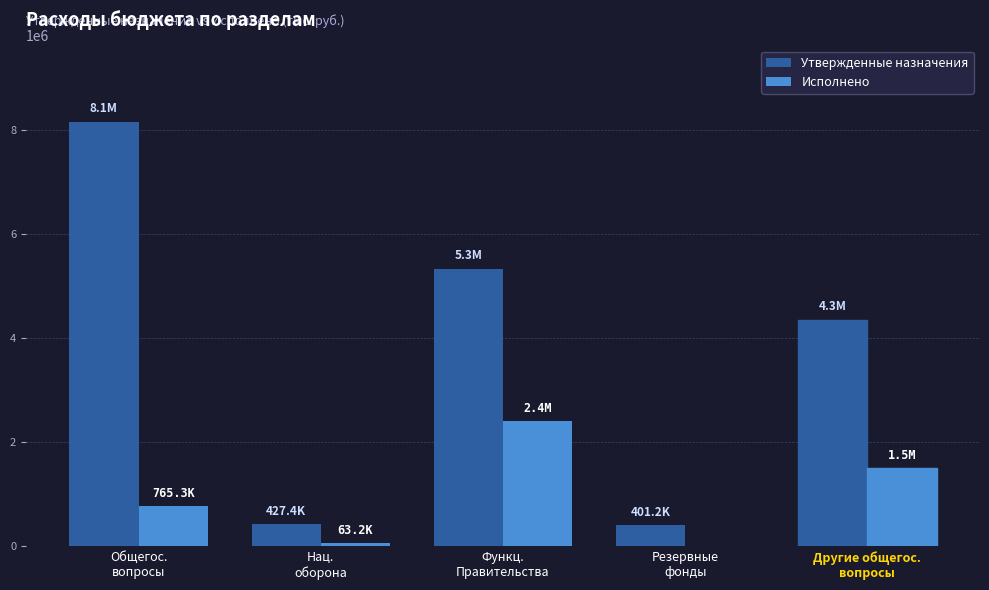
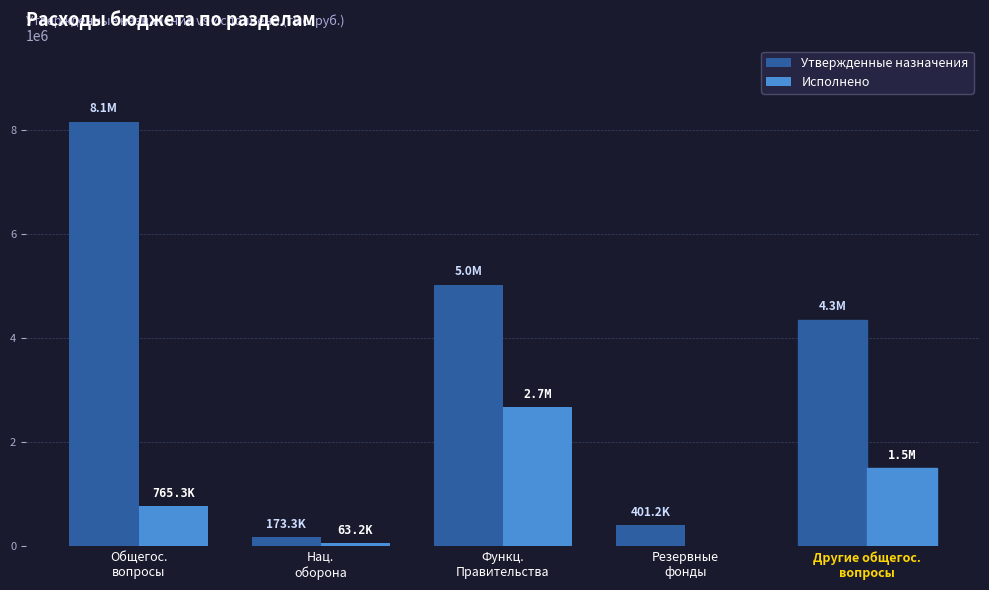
Утвержденные назначения, Нац. оборона: 427.4K -> 173.3K
Утвержденные назначения, Функц. Правительства: 5.3M -> 5.0M
Исполнено, Функц. Правительства: 2.4M -> 2.7M
